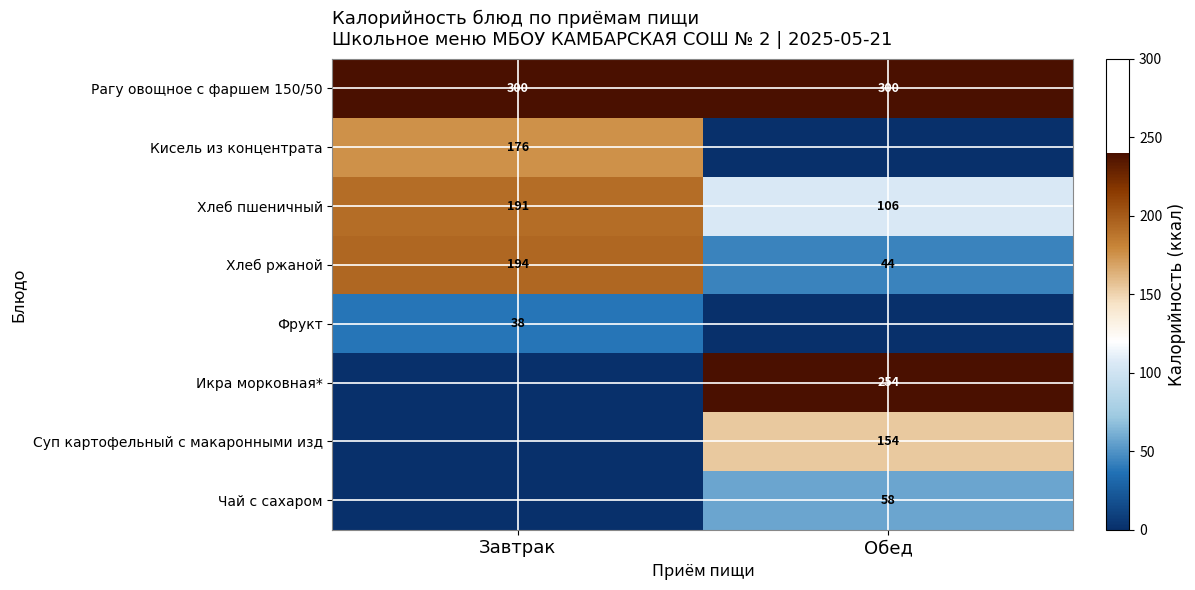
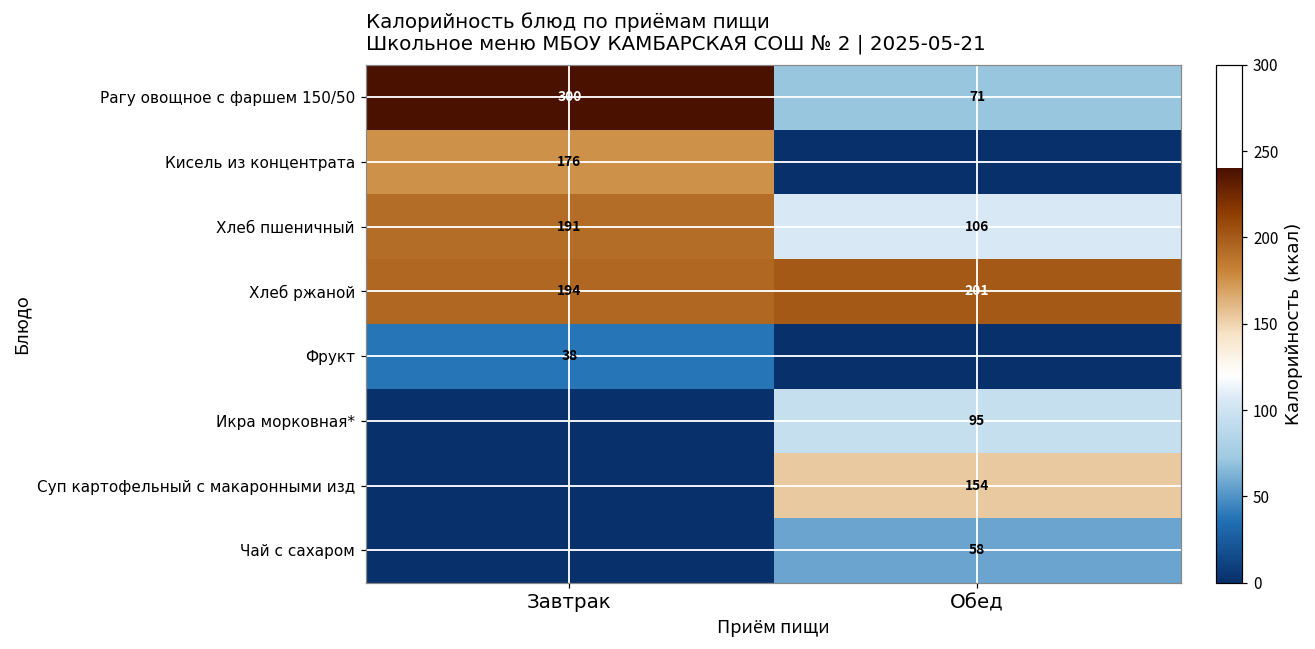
Рагу овощное с фаршем 150/50, Обед: 300 -> 71
Хлеб ржаной, Обед: 44 -> 201
Икра морковная*, Обед: 254 -> 95
